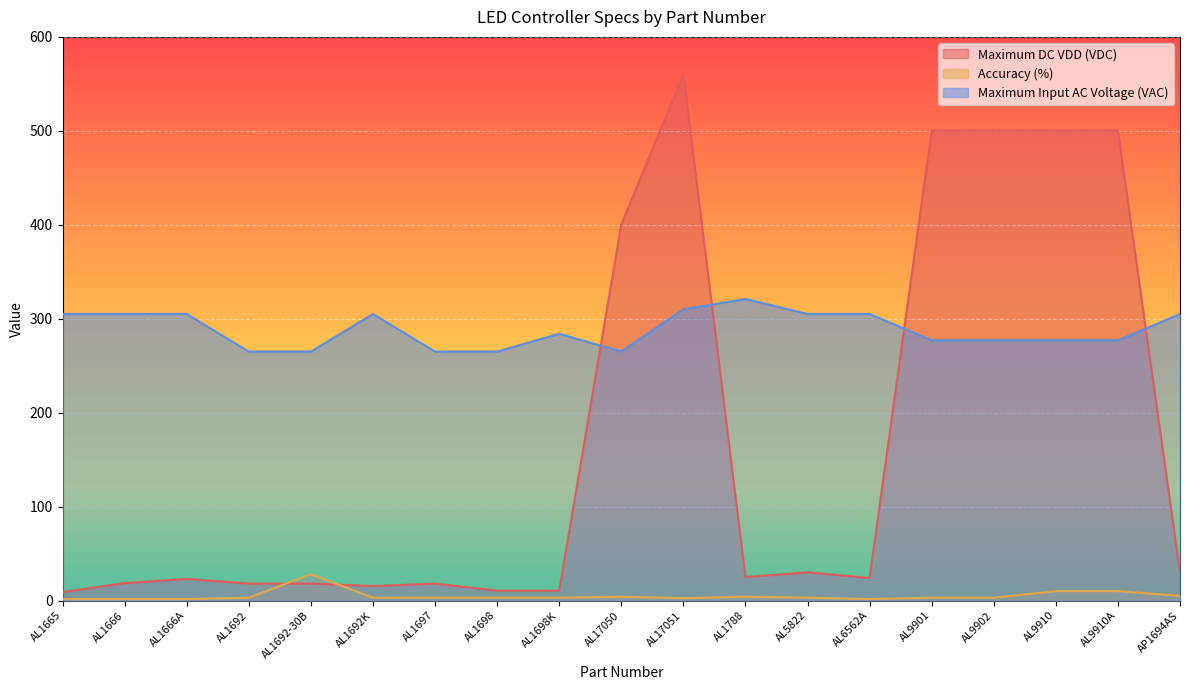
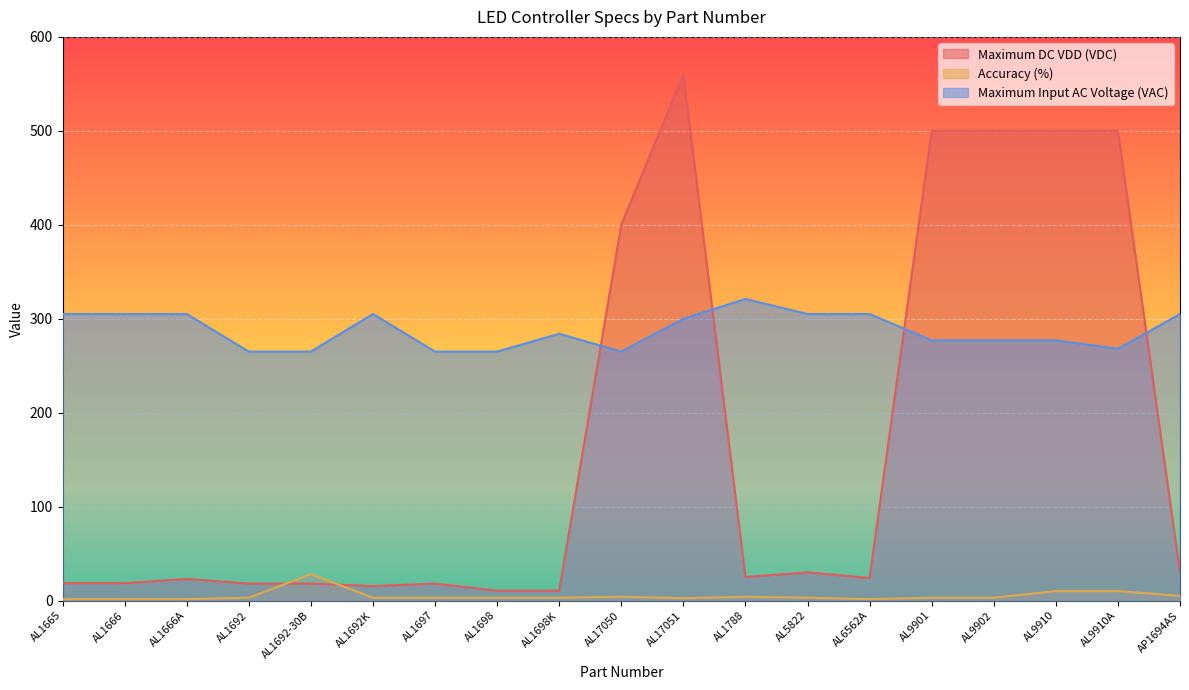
Maximum DC VDD (VDC), AL1665: 10 -> 20
Maximum Input AC Voltage (VAC), AL17051: 310 -> 300
Maximum Input AC Voltage (VAC), AL9910A: 280 -> 270
